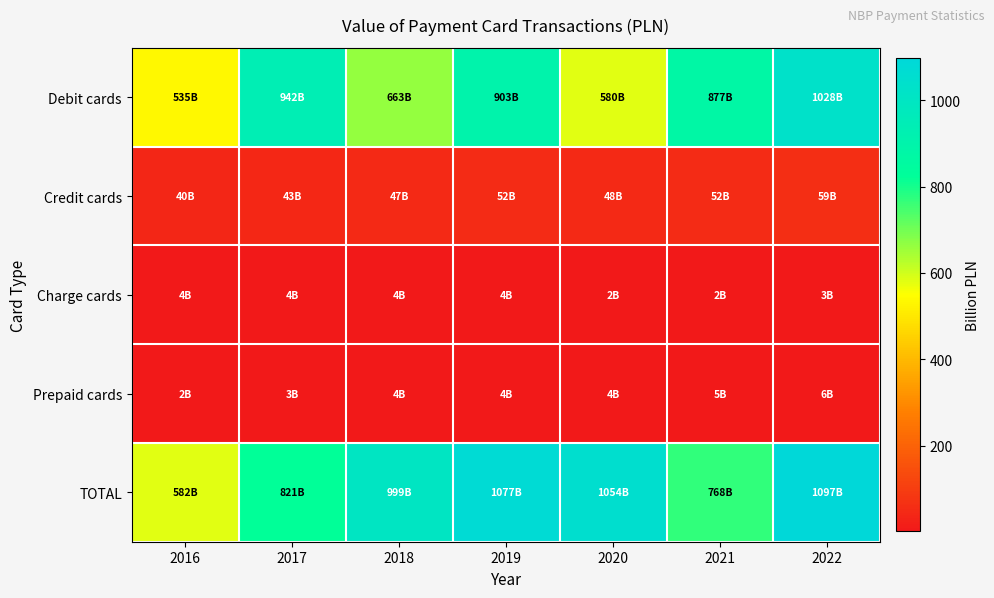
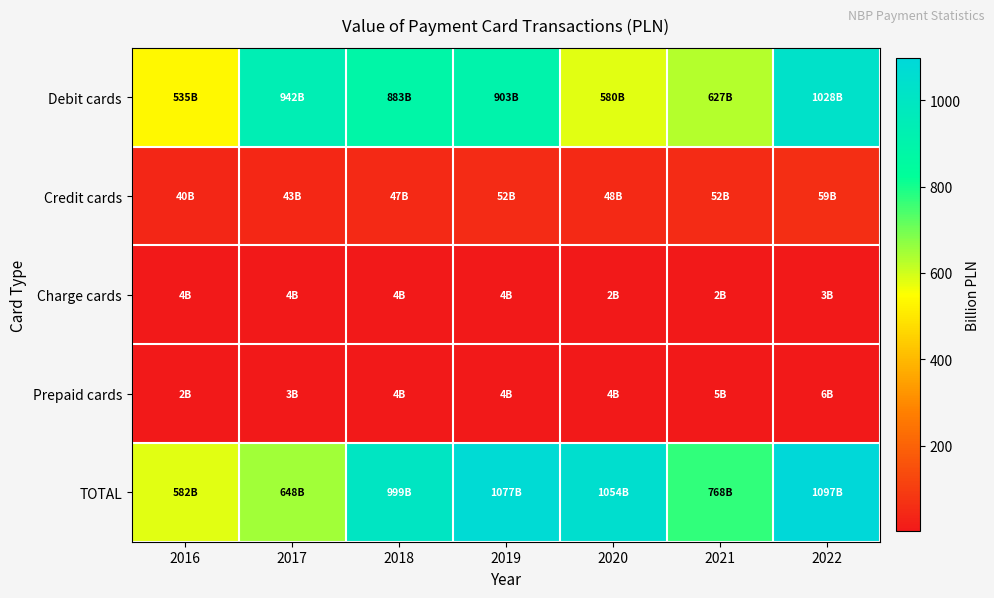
Debit cards, 2018: 663B -> 883B
Debit cards, 2021: 877B -> 627B
TOTAL, 2017: 821B -> 648B
